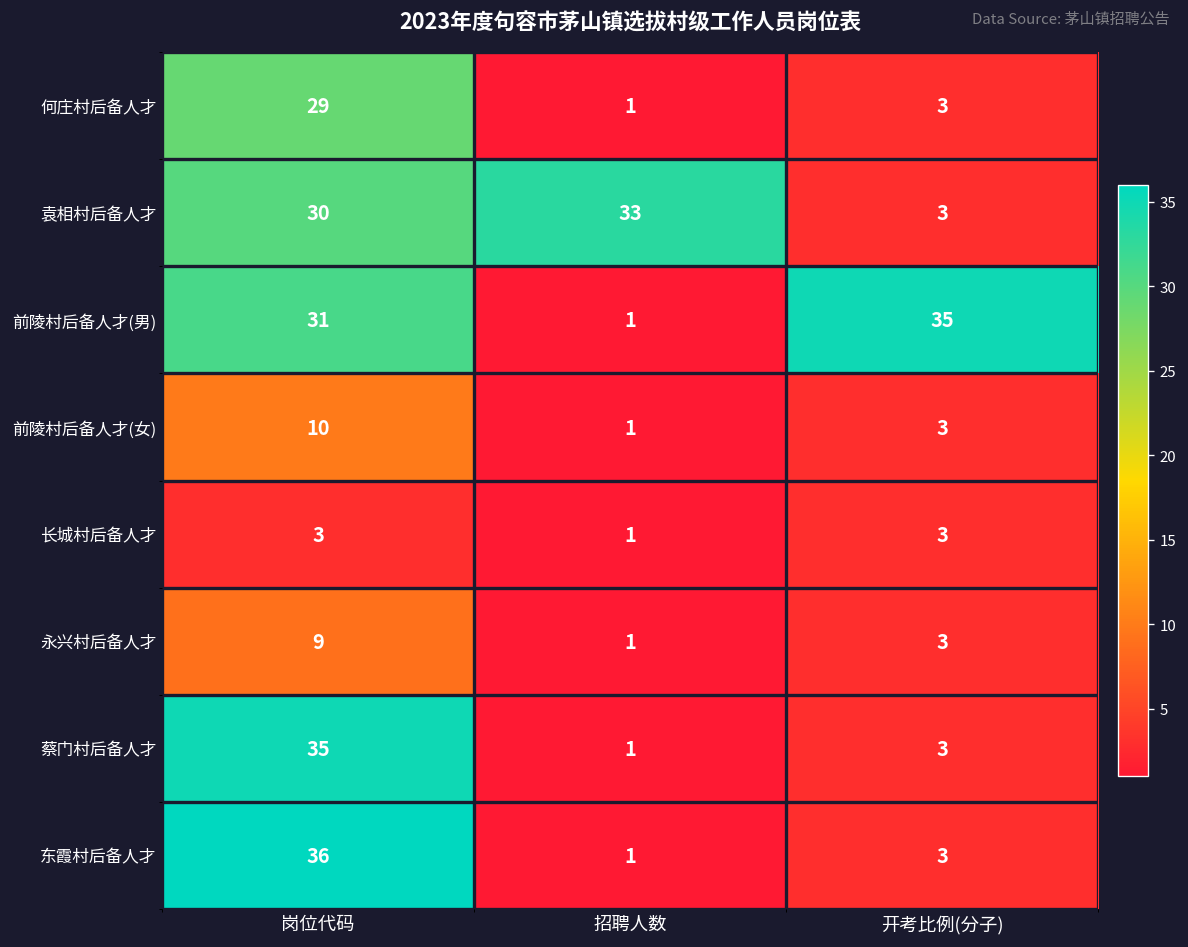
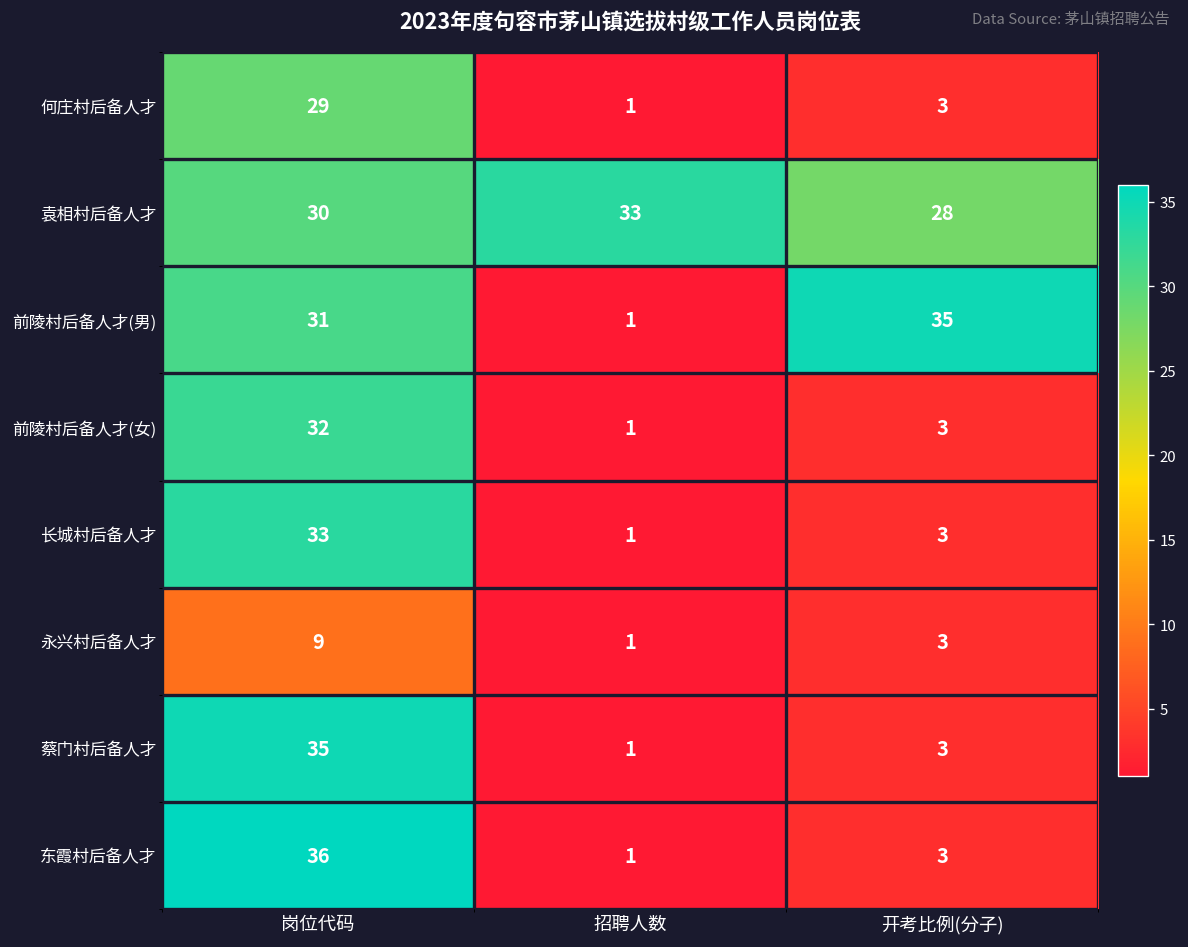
袁相村后备人才, 开考比例(分子): 3 -> 28
前陵村后备人才(女), 岗位代码: 10 -> 32
长城村后备人才, 岗位代码: 3 -> 33
